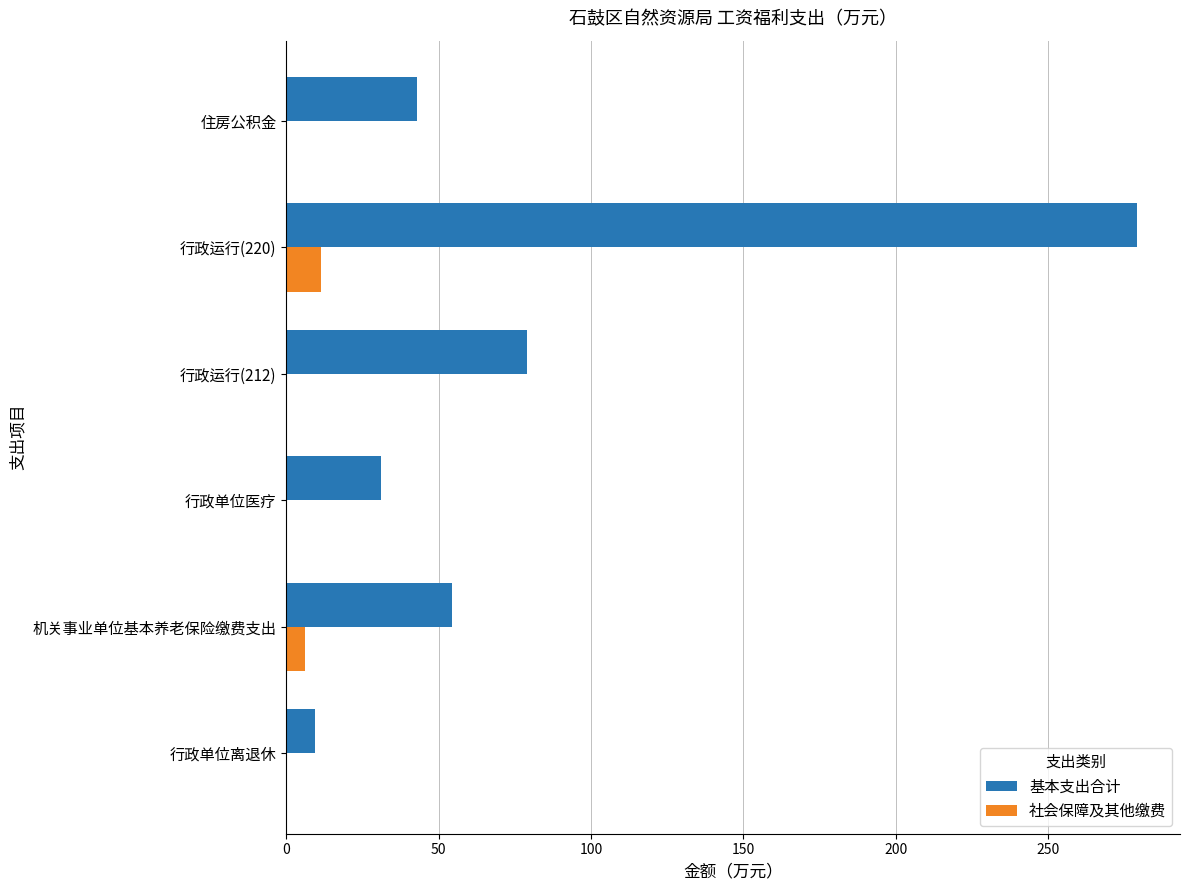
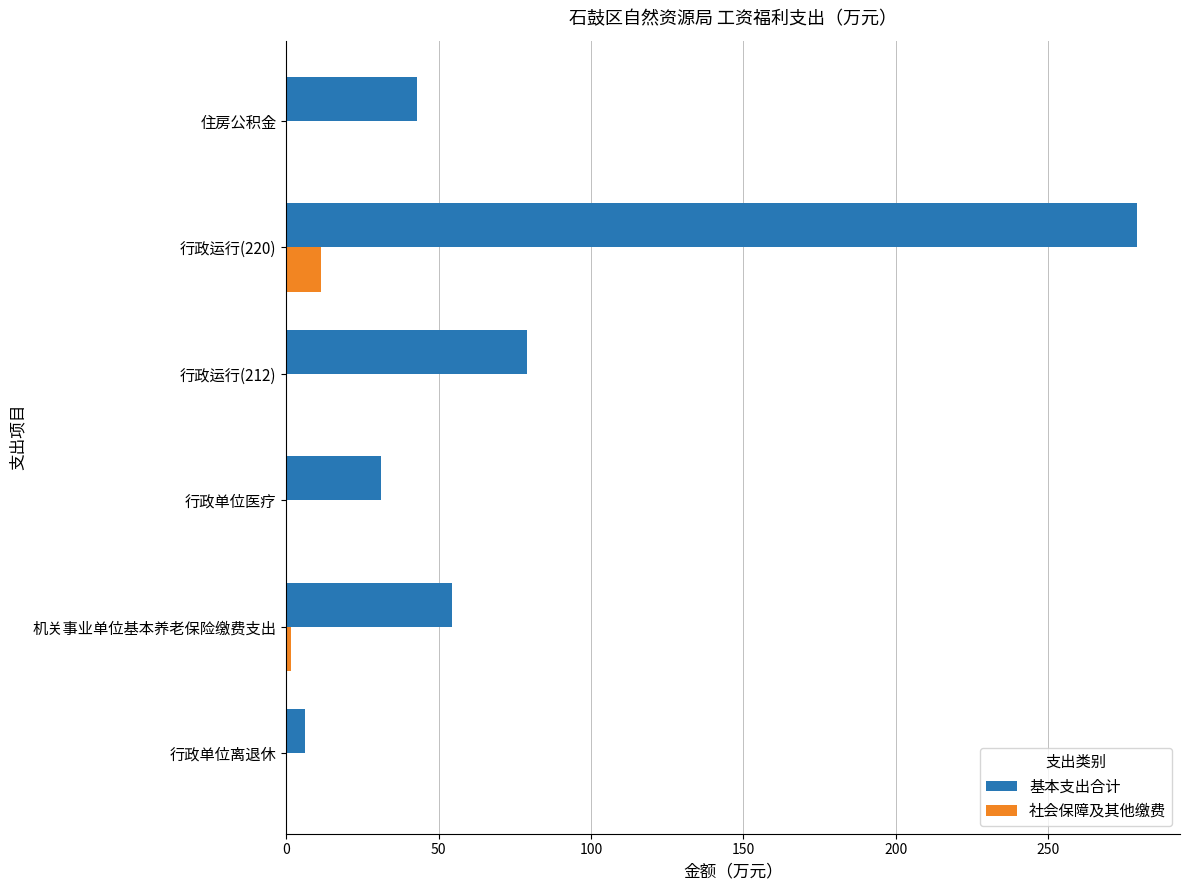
社会保障及其他缴费, 机关事业单位基本养老保险缴费支出: 6 -> 2
基本支出合计, 行政单位离退休: 9 -> 6
